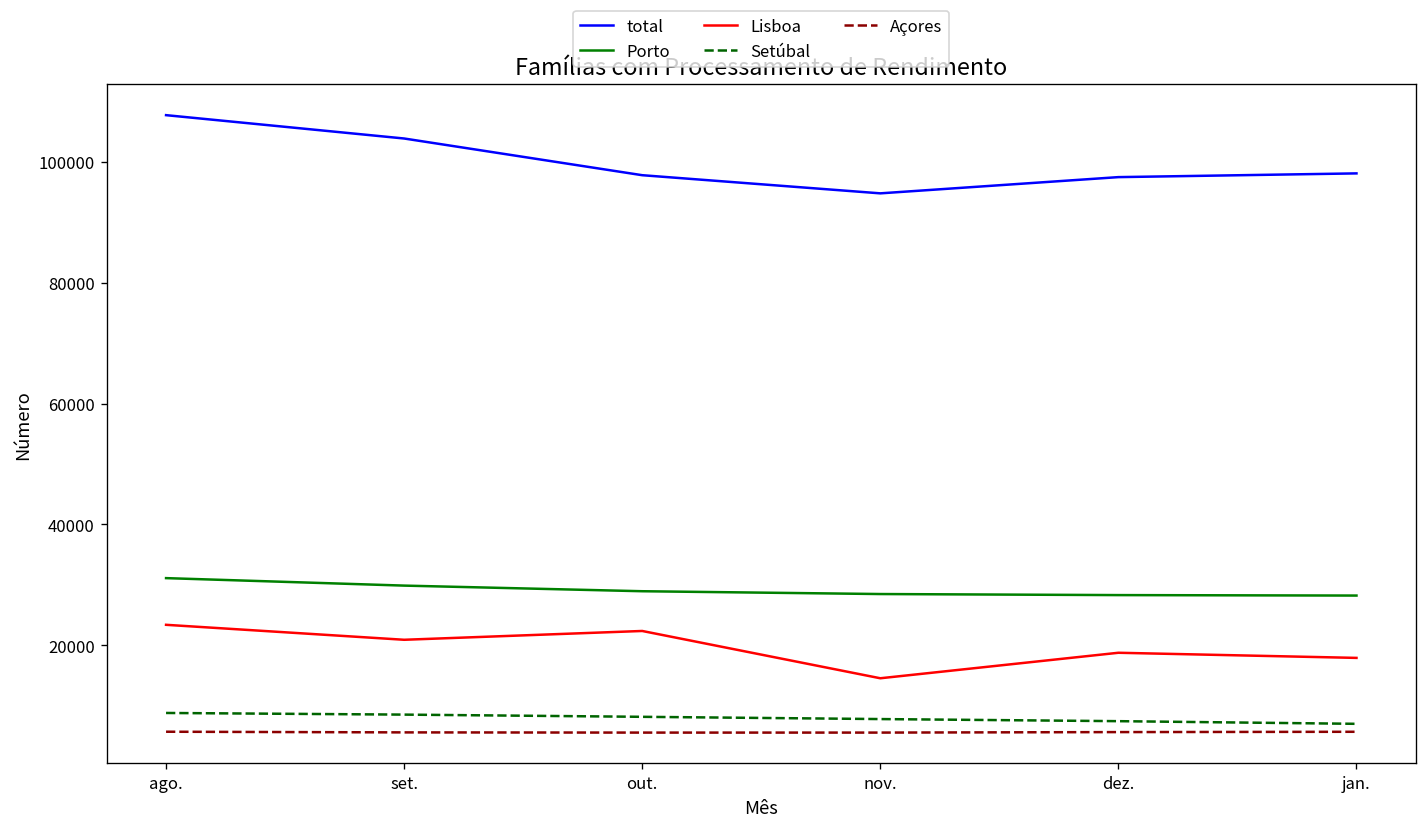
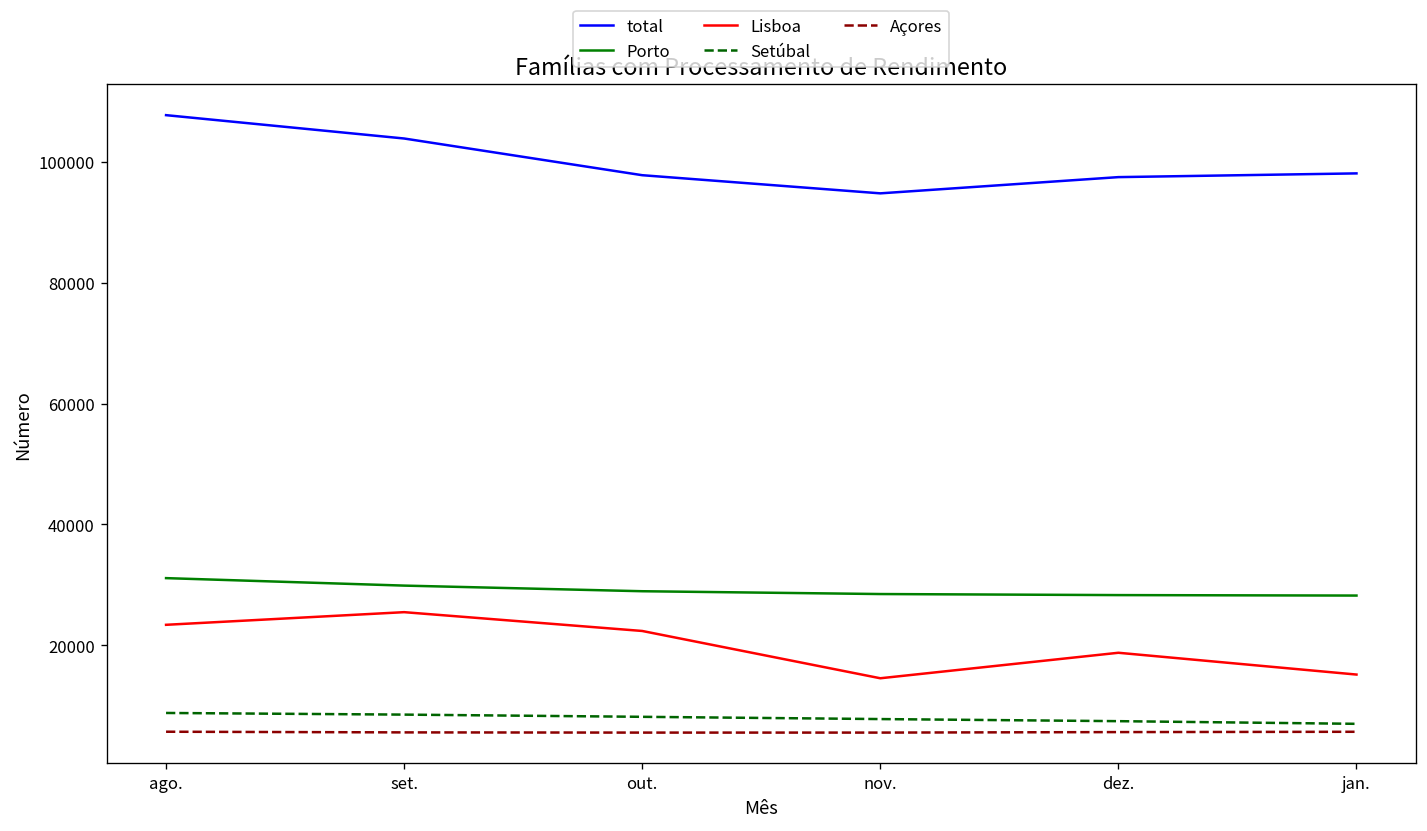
Lisboa, set.: 21000 -> 25000
Lisboa, jan.: 18000 -> 15000
